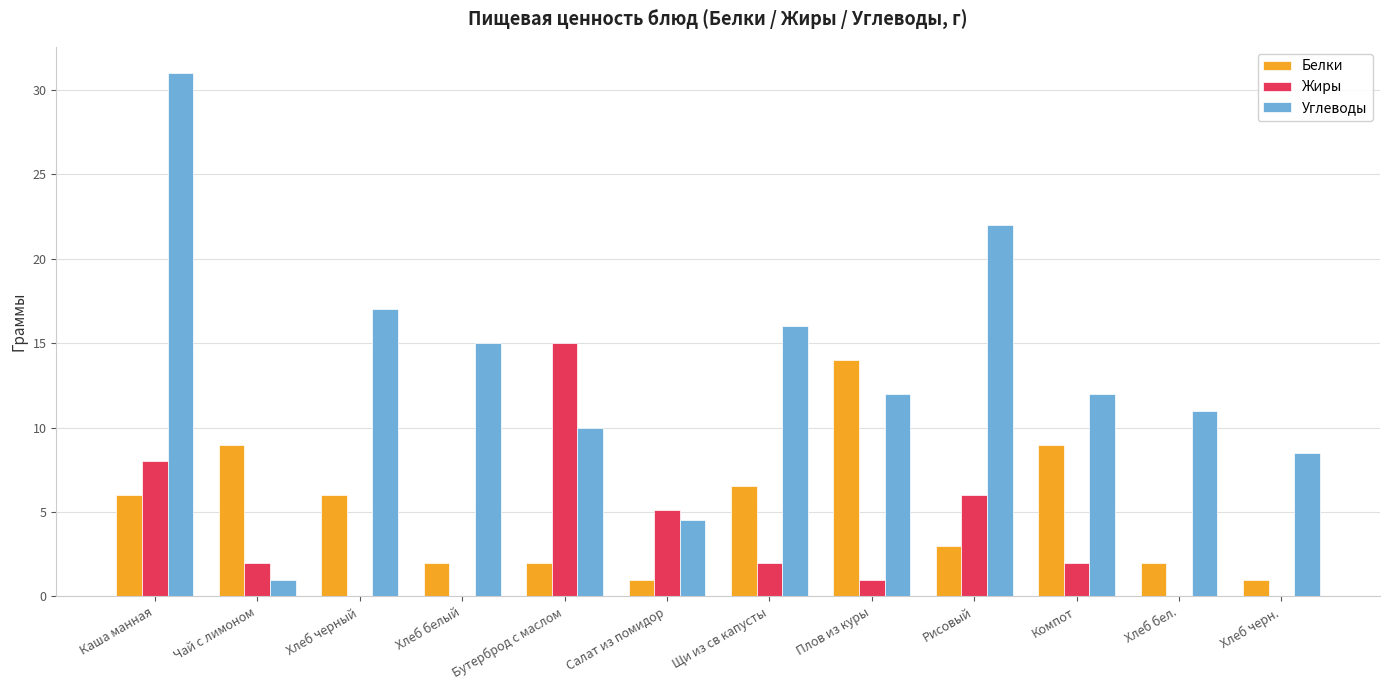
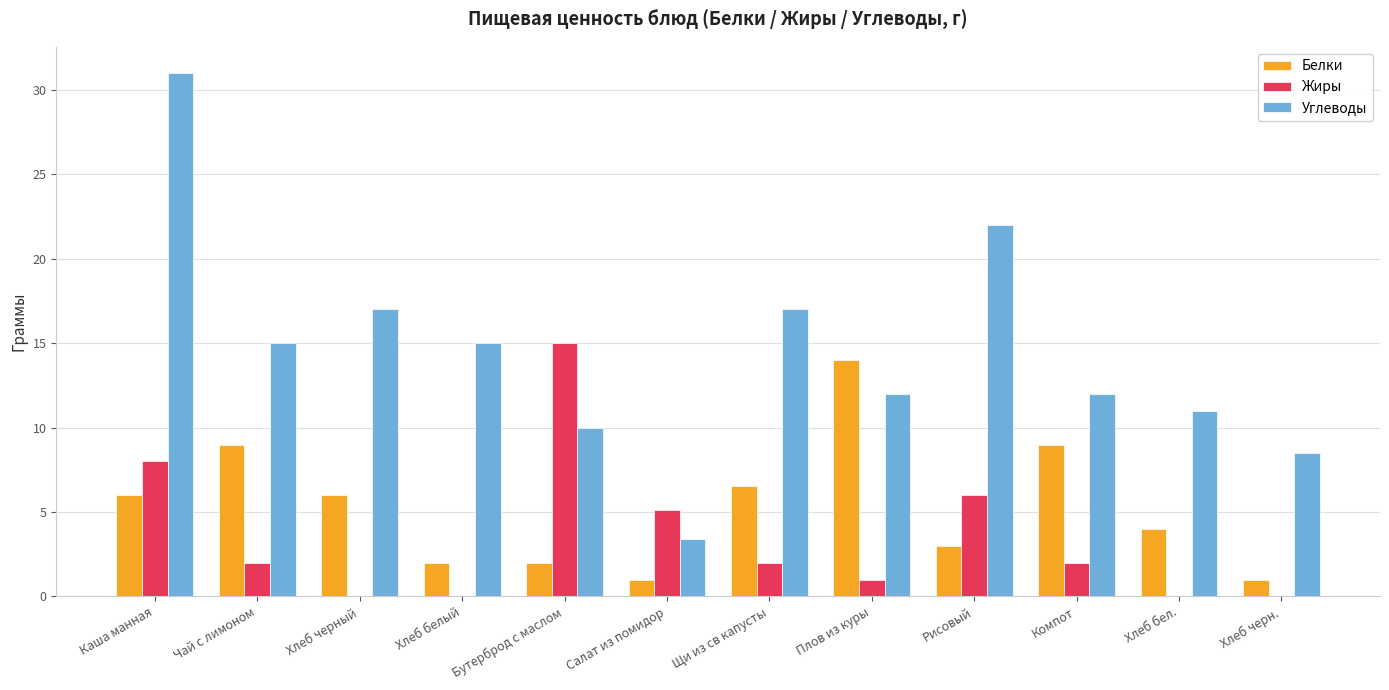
Углеводы, Чай с лимоном: 1 -> 15
Углеводы, Салат из помидор: 4.5 -> 3.4
Углеводы, Щи из св капусты: 16 -> 17
Белки, Хлеб бел.: 2 -> 4
